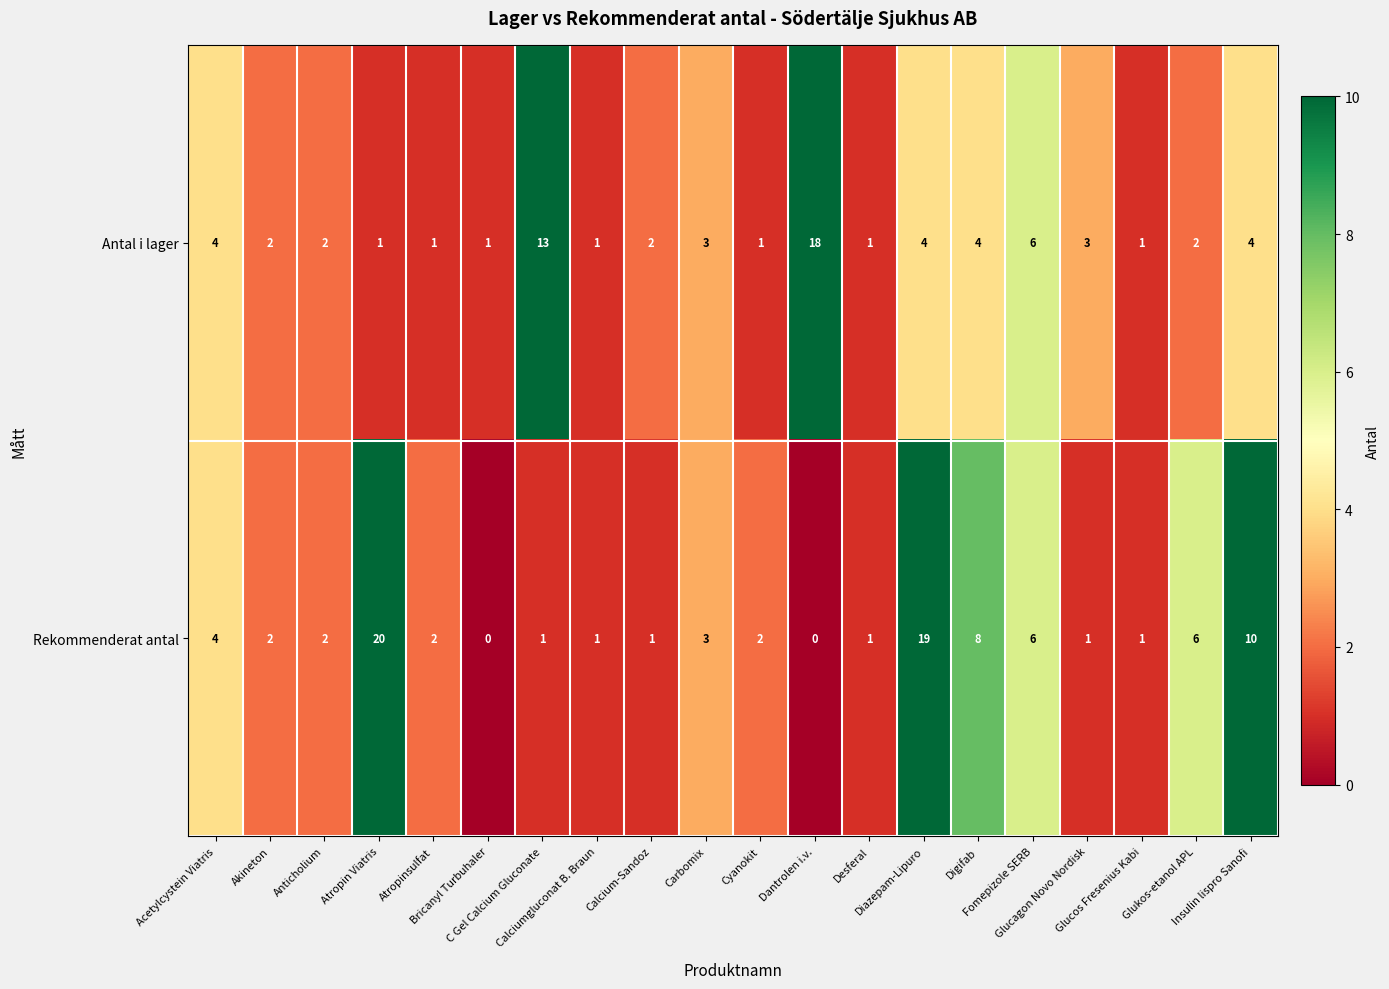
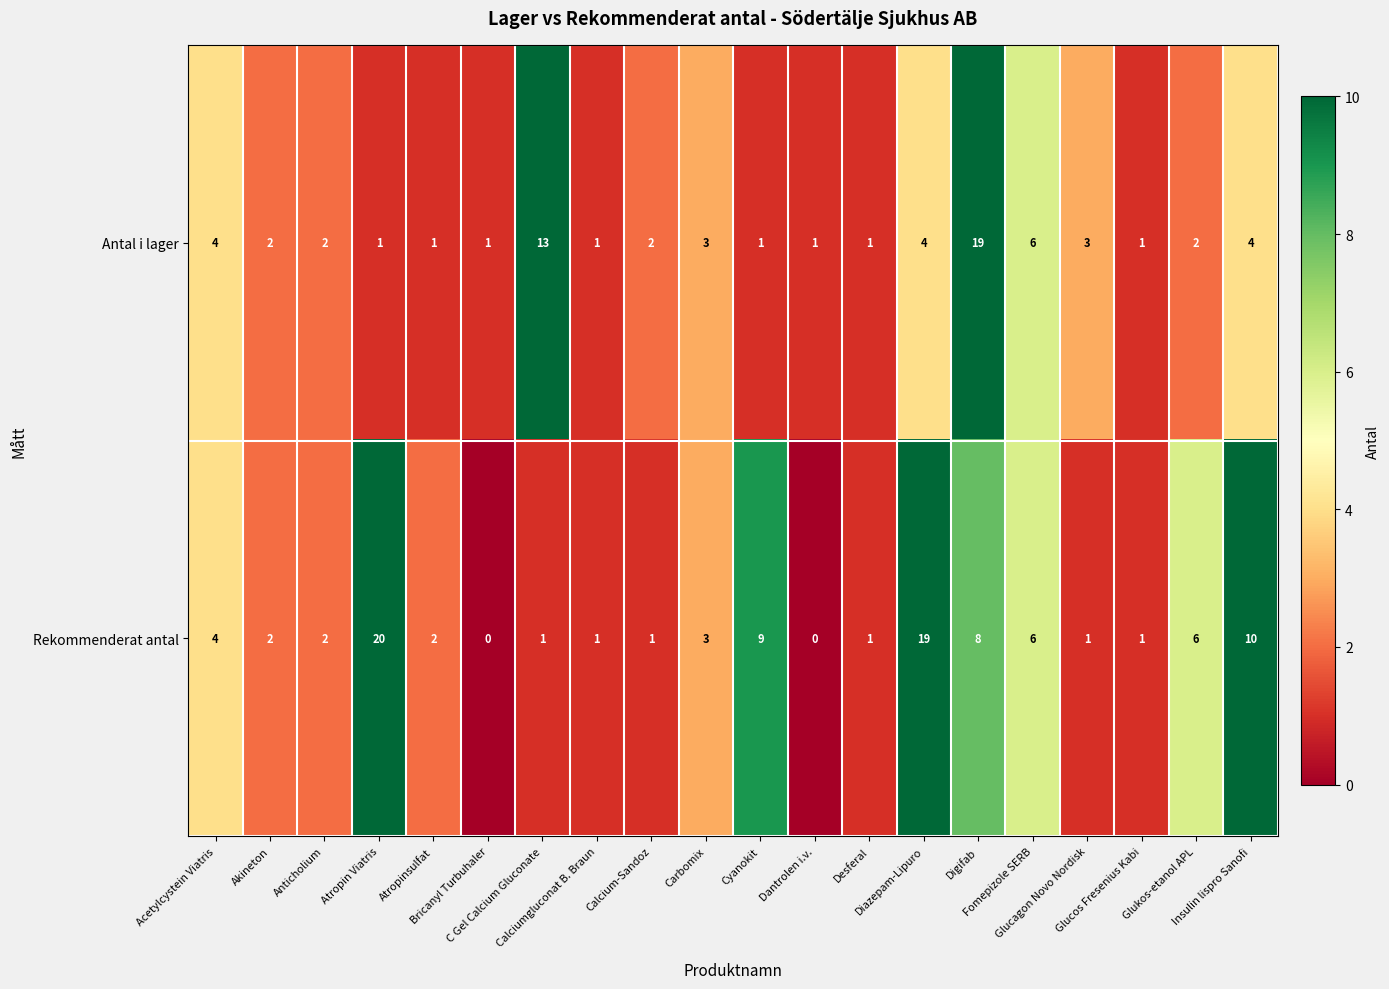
Antal i lager, Dantrolen i.v.: 18 -> 1
Antal i lager, Digifab: 4 -> 19
Rekommenderat antal, Cyanokit: 2 -> 9
